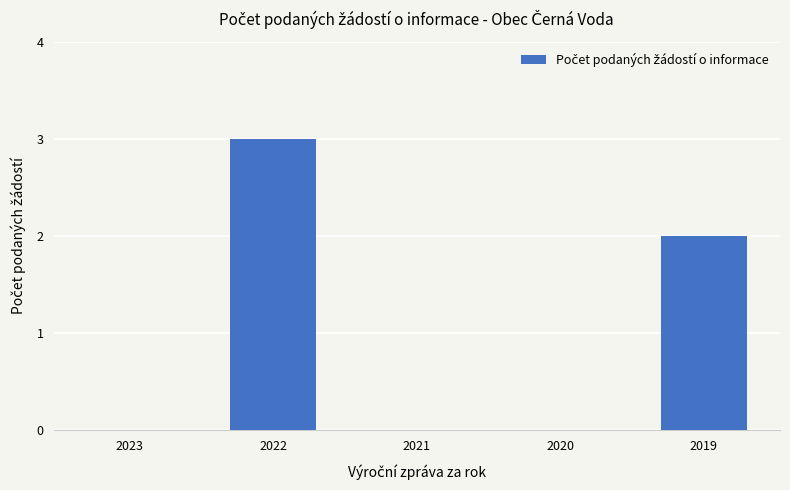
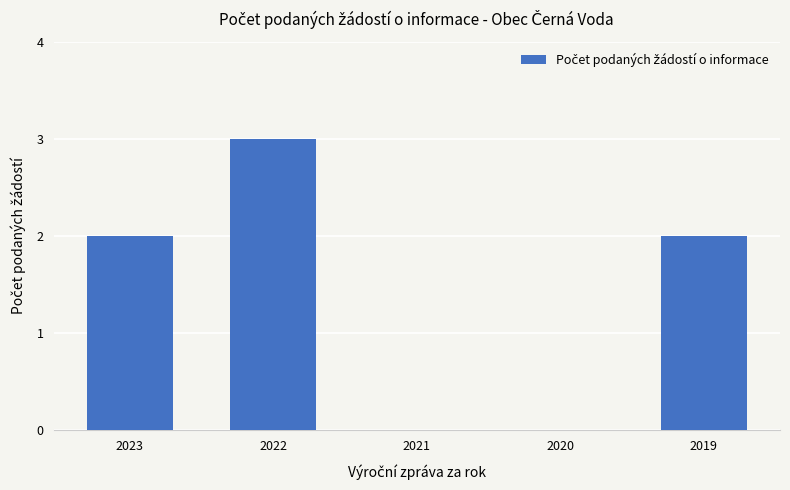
2023: 0 -> 2
